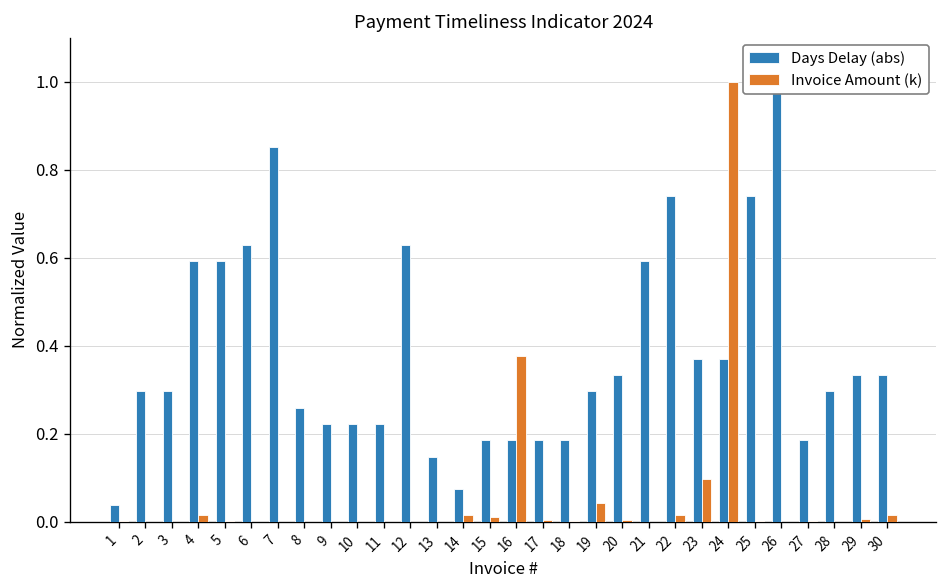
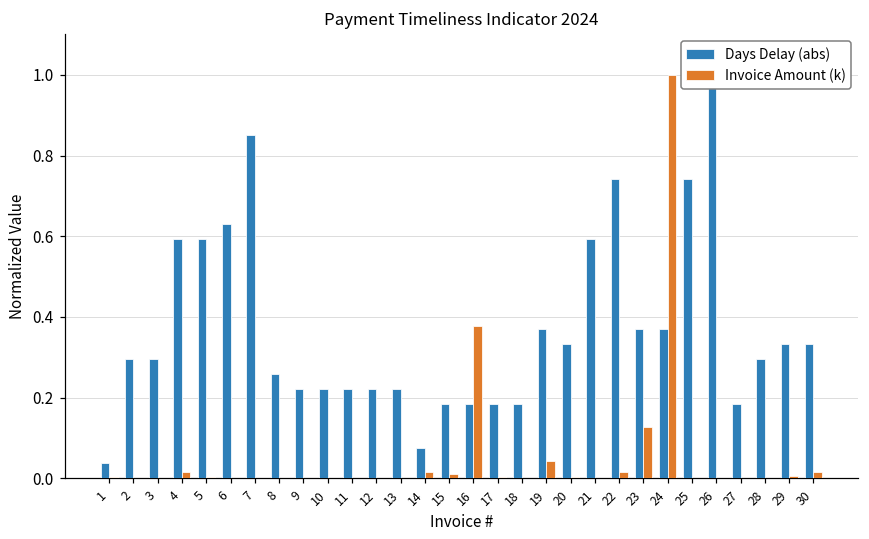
Days Delay (abs), 12: 0.63 -> 0.22
Days Delay (abs), 13: 0.15 -> 0.22
Days Delay (abs), 19: 0.30 -> 0.37
Invoice Amount (k), 23: 0.10 -> 0.13
